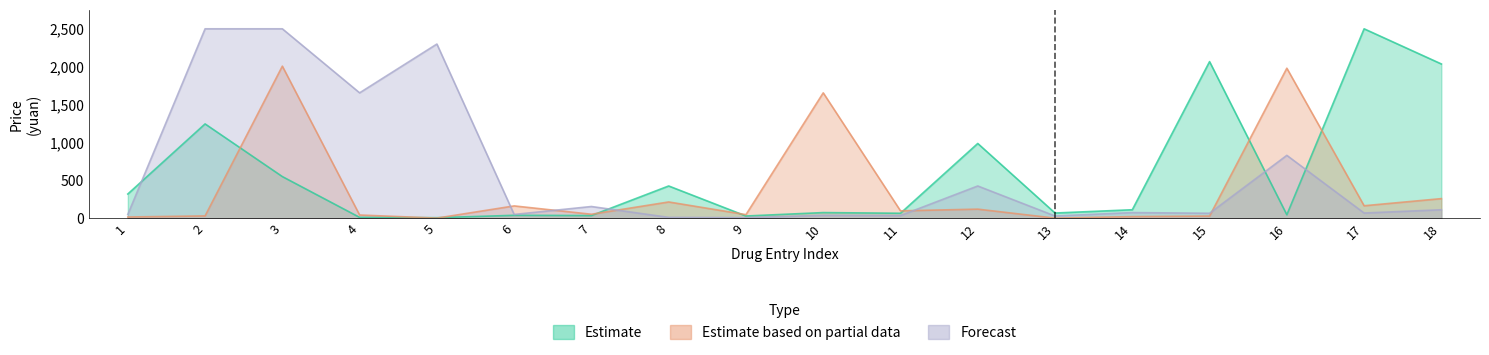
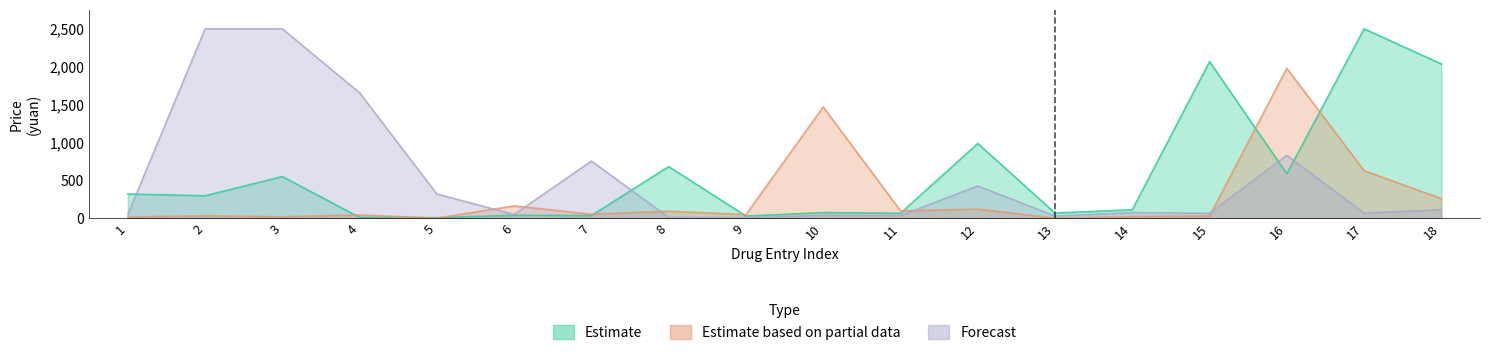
Estimate, 2: 1,200 -> 300
Estimate based on partial data, 3: 2,000 -> 0
Forecast, 5: 2,300 -> 300
Forecast, 7: 200 -> 800
Estimate, 8: 400 -> 700
Estimate based on partial data, 8: 200 -> 100
Estimate based on partial data, 10: 1,700 -> 1,500
Estimate, 16: 0 -> 600
Estimate based on partial data, 17: 200 -> 600
